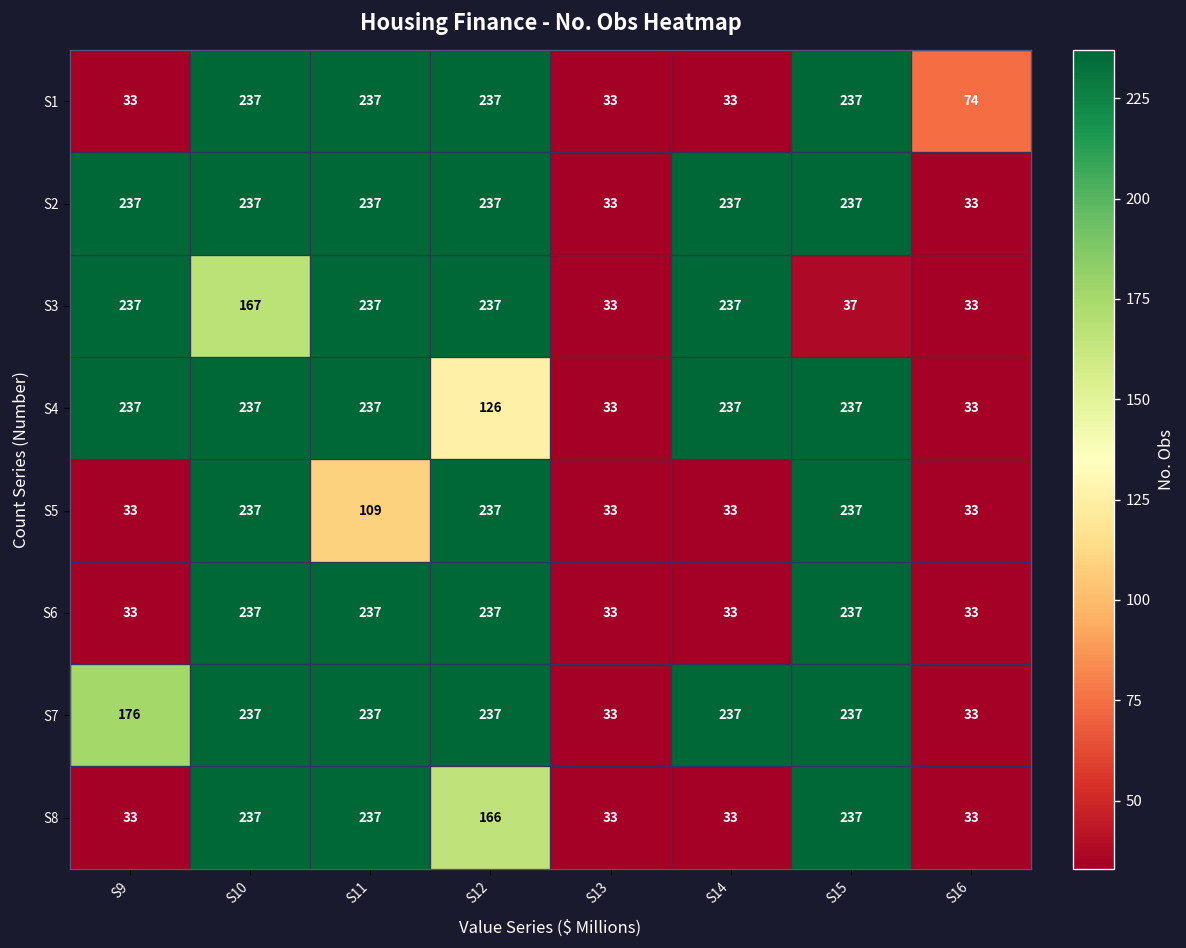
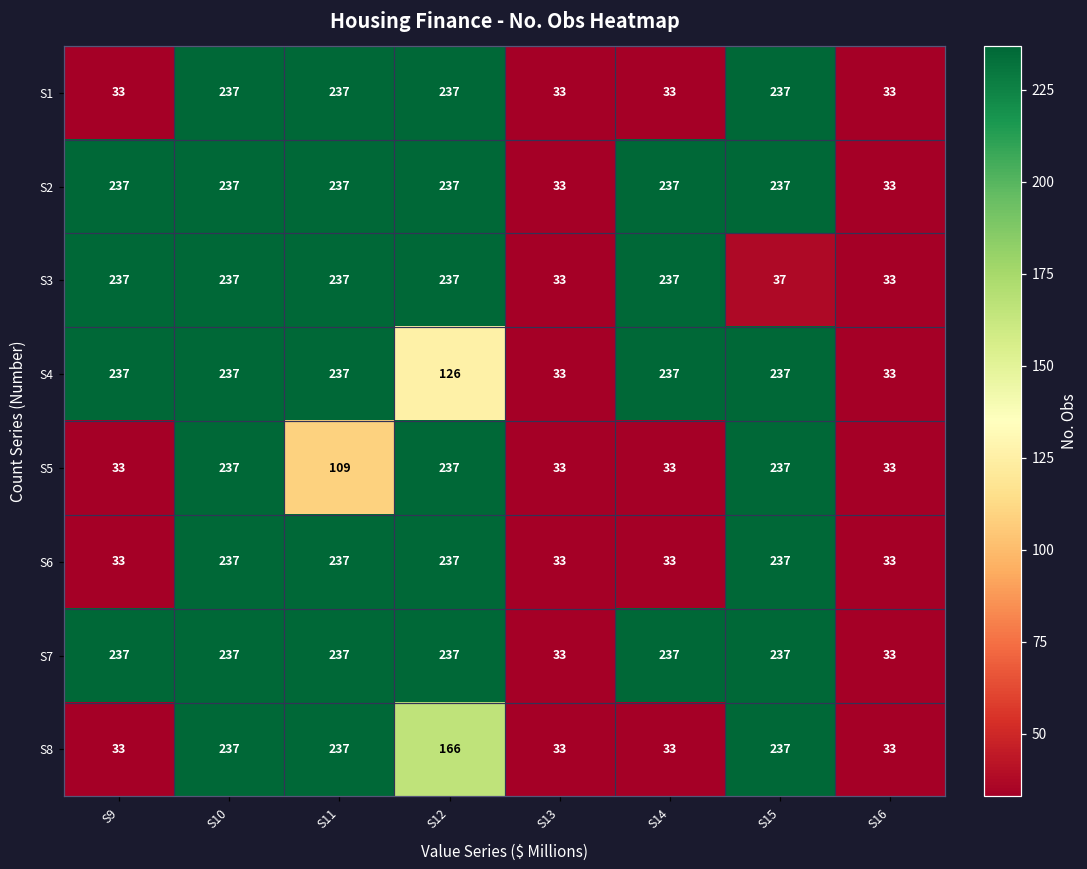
S1, S16: 74 -> 33
S3, S10: 167 -> 237
S7, S9: 176 -> 237
